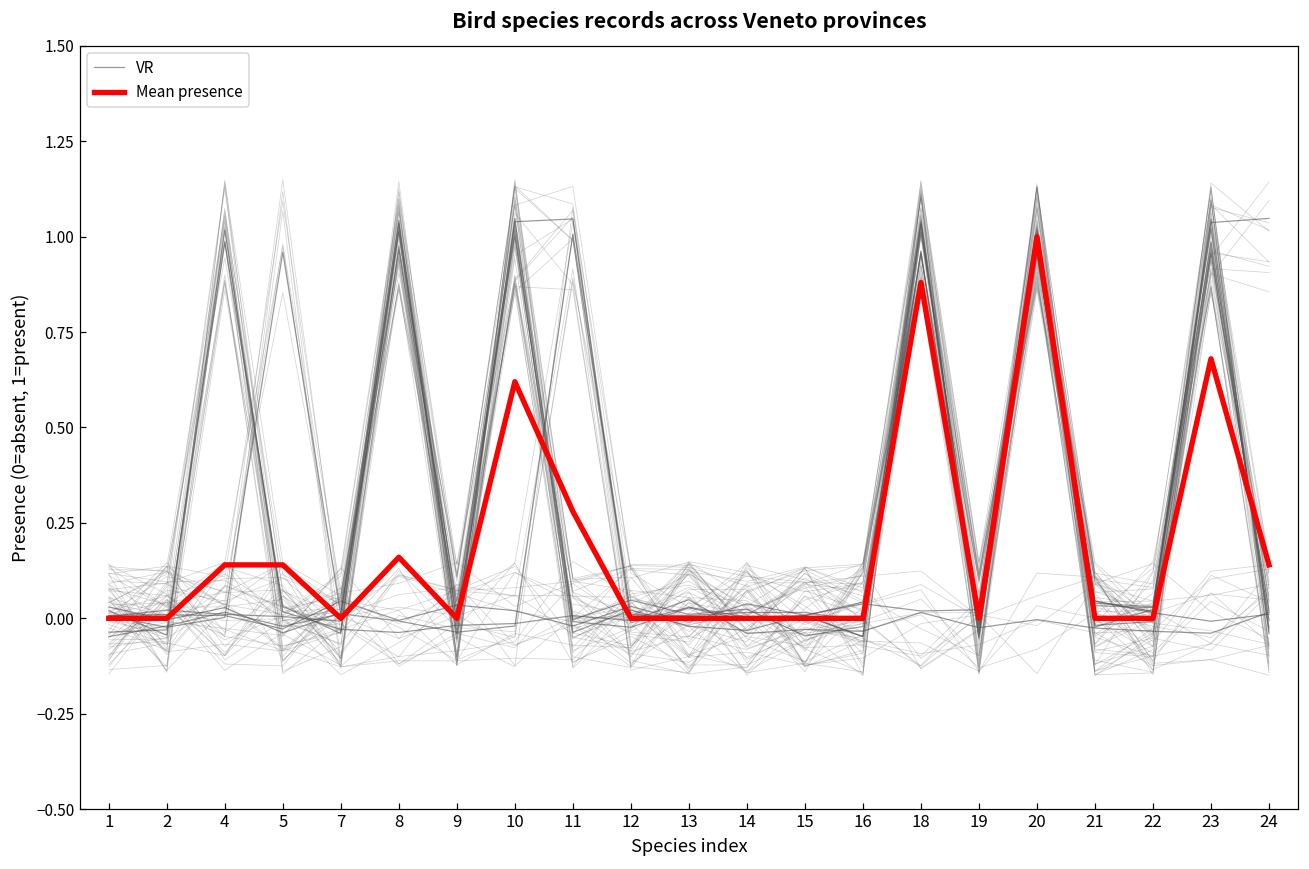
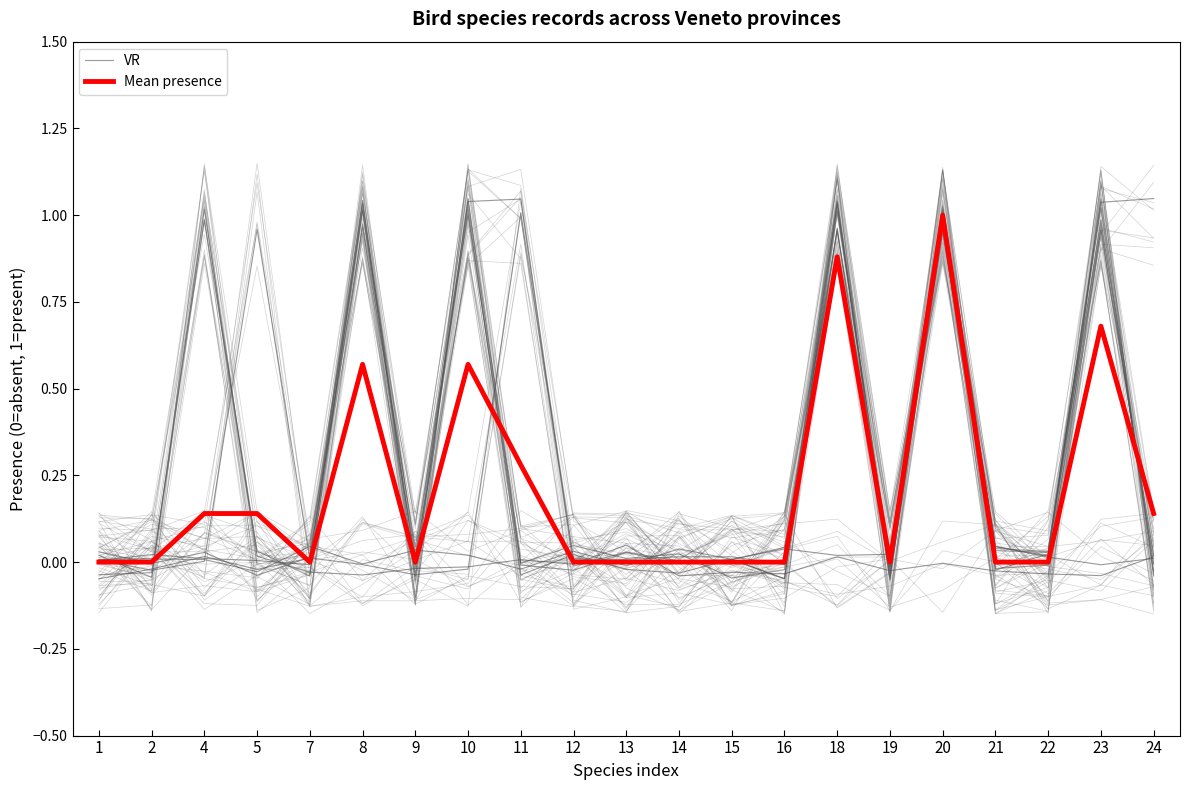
Mean presence, 8: 0.16 -> 0.57
Mean presence, 10: 0.62 -> 0.57
